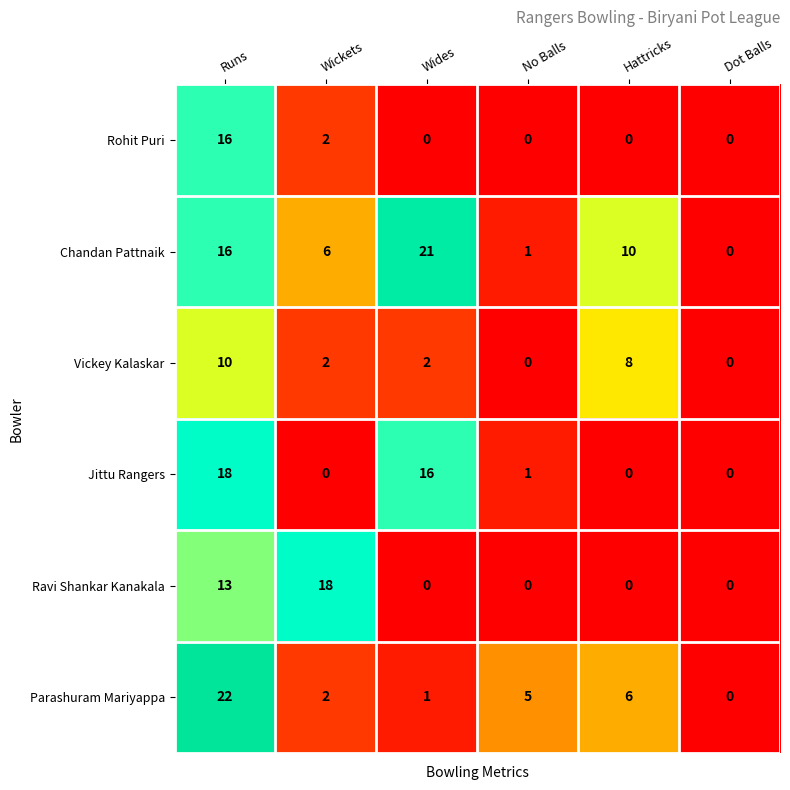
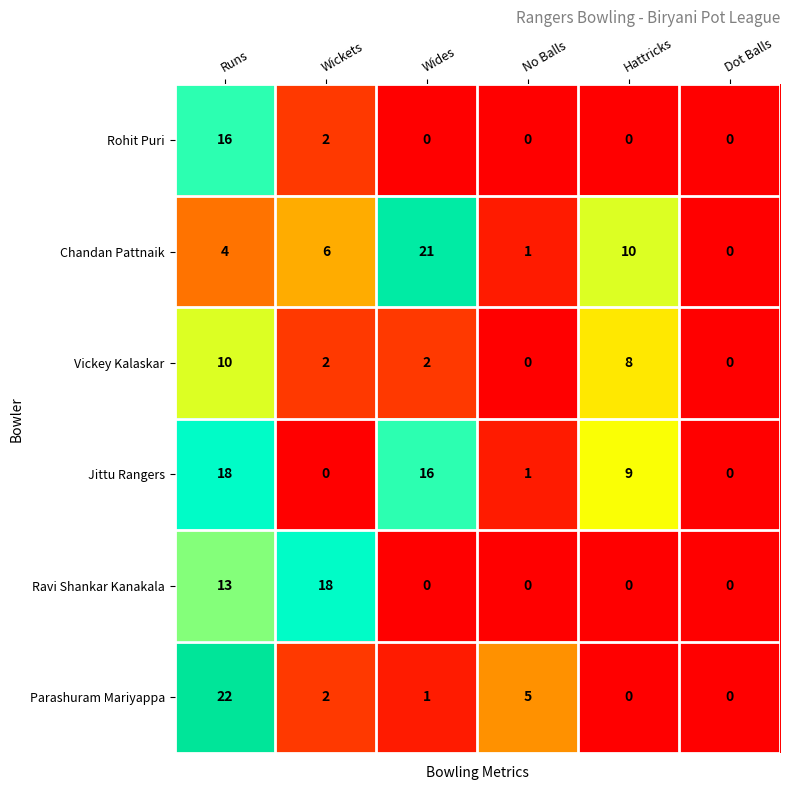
Chandan Pattnaik, Runs: 16 -> 4
Jittu Rangers, Hattricks: 0 -> 9
Parashuram Mariyappa, Hattricks: 6 -> 0
